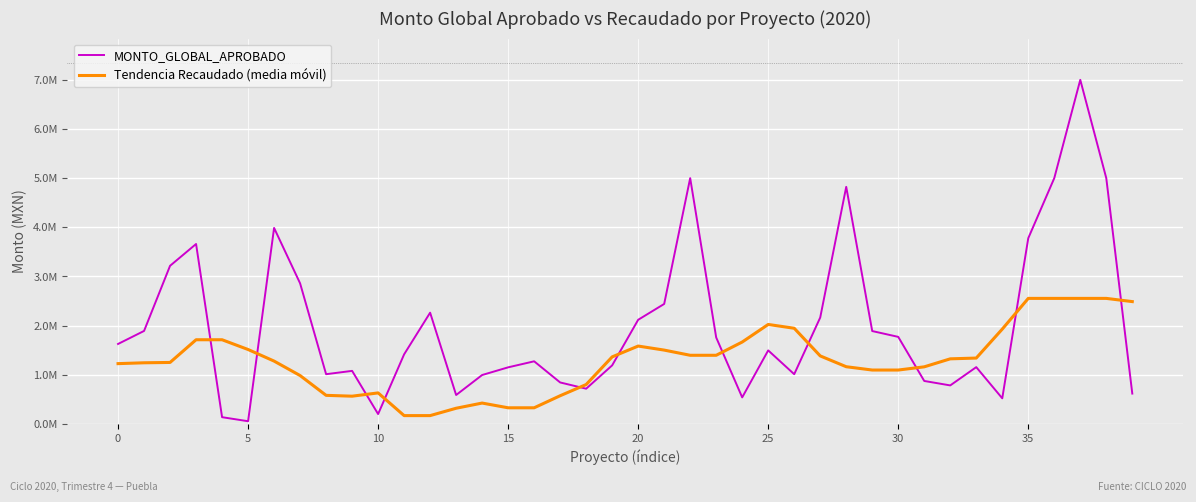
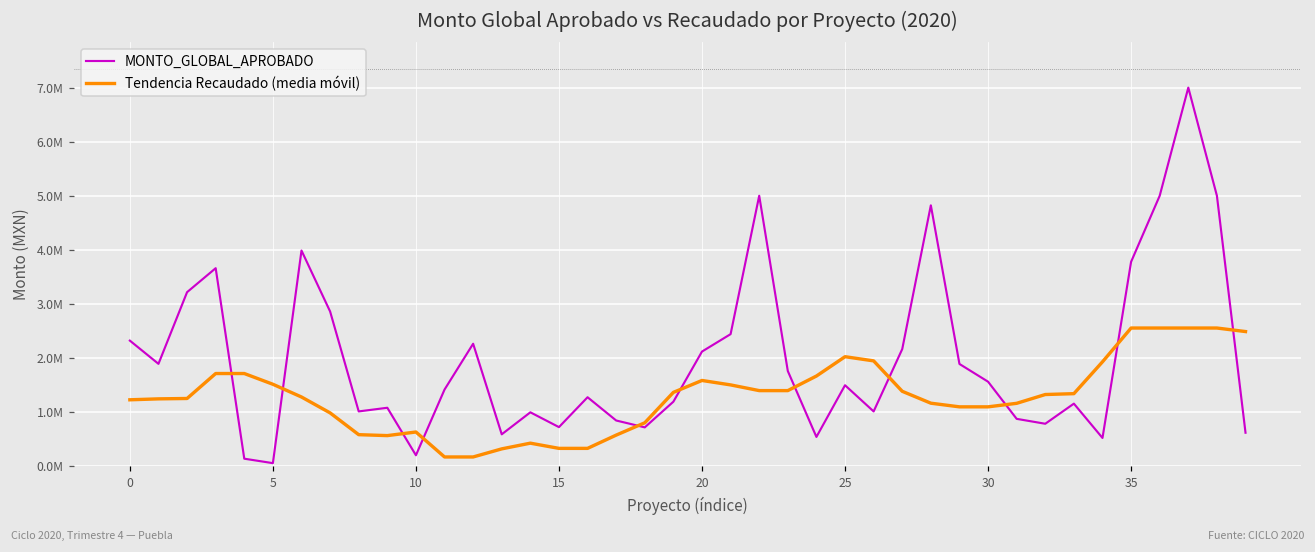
MONTO_GLOBAL_APROBADO, 0: 1600000 -> 2300000
MONTO_GLOBAL_APROBADO, 15: 1200000 -> 700000
MONTO_GLOBAL_APROBADO, 30: 1800000 -> 1600000
